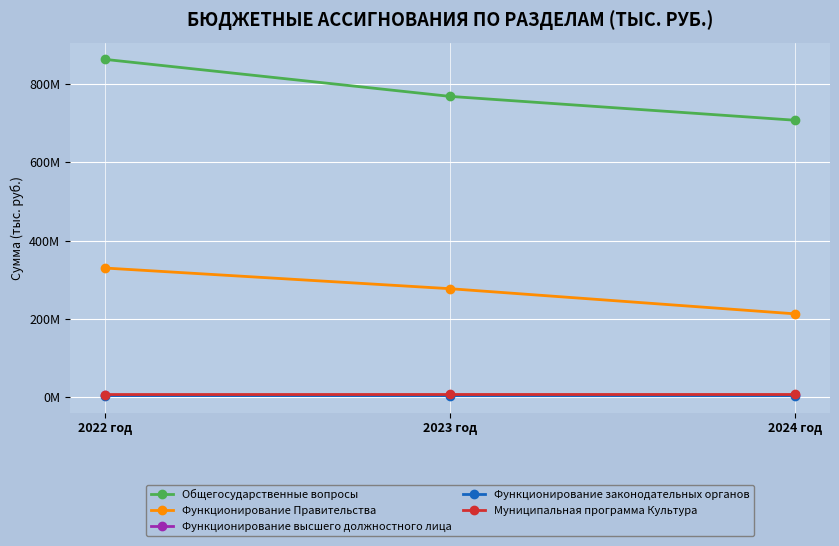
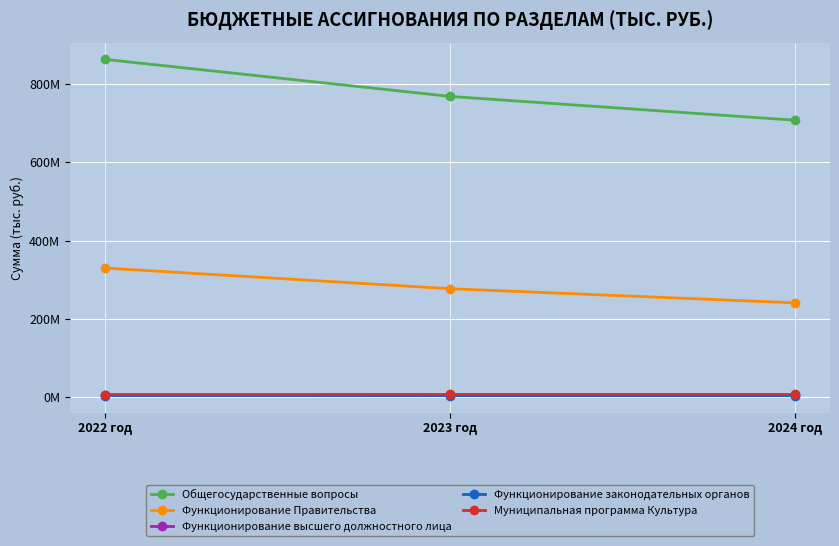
Функционирование Правительства, 2024 год: 210000000 -> 240000000
